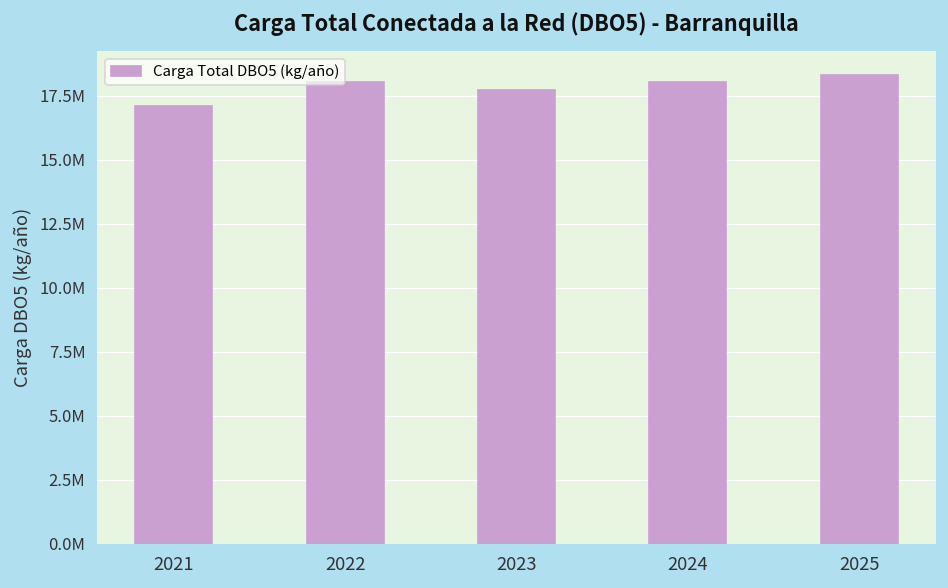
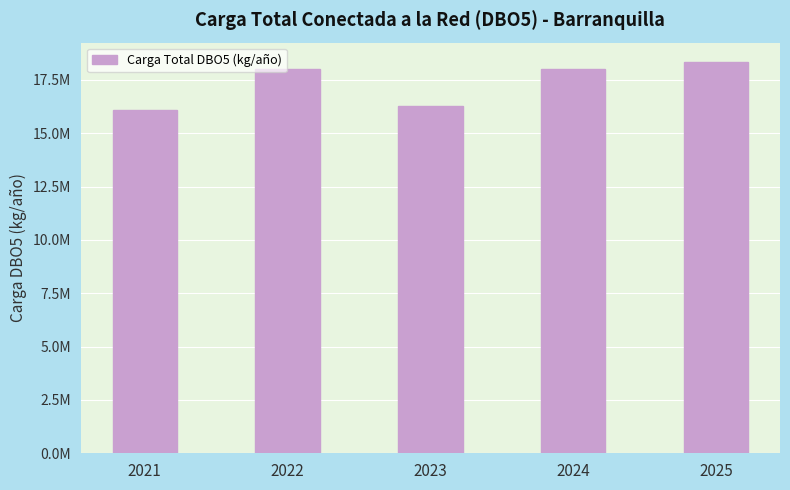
2021: 17100000 -> 16100000
2023: 17700000 -> 16300000
